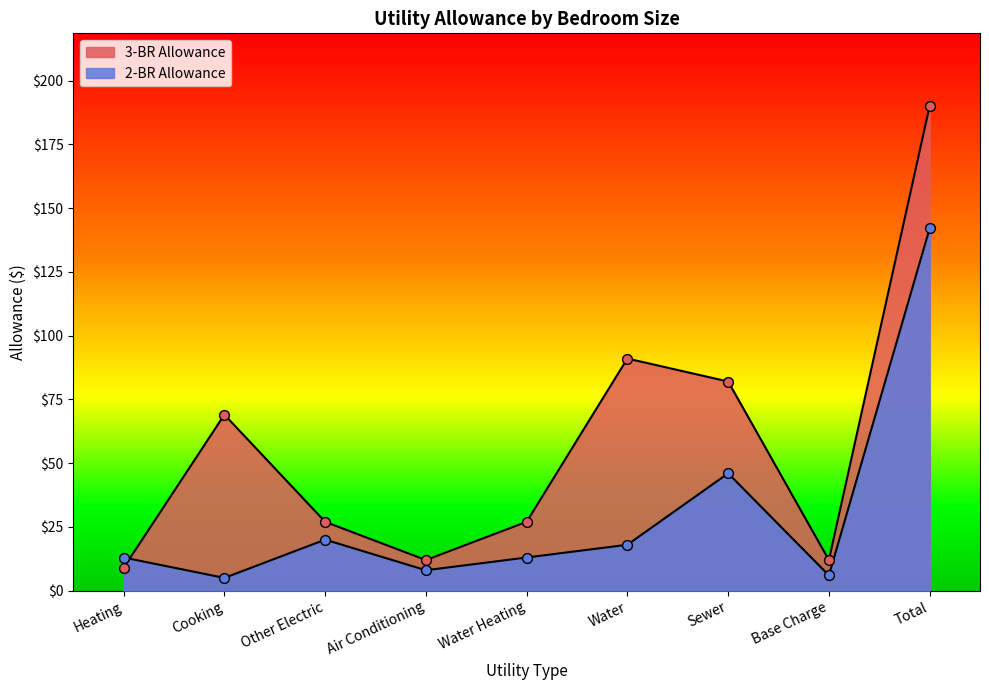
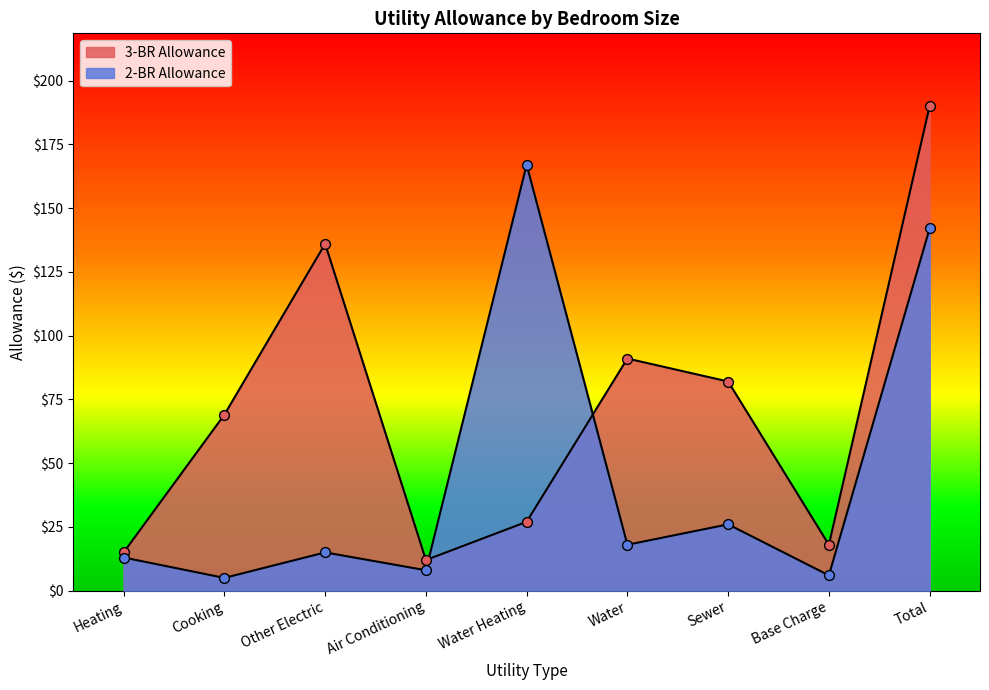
3-BR Allowance, Heating: $9 -> $15
3-BR Allowance, Other Electric: $27 -> $136
2-BR Allowance, Other Electric: $20 -> $15
2-BR Allowance, Water Heating: $13 -> $167
2-BR Allowance, Sewer: $46 -> $26
3-BR Allowance, Base Charge: $12 -> $18
